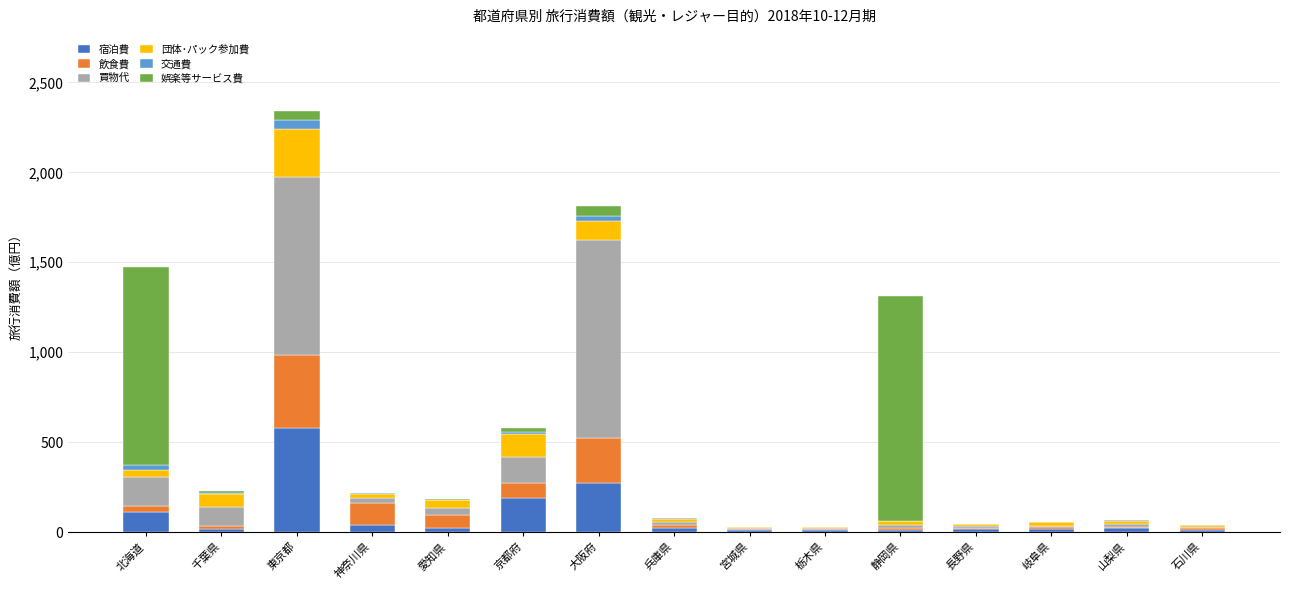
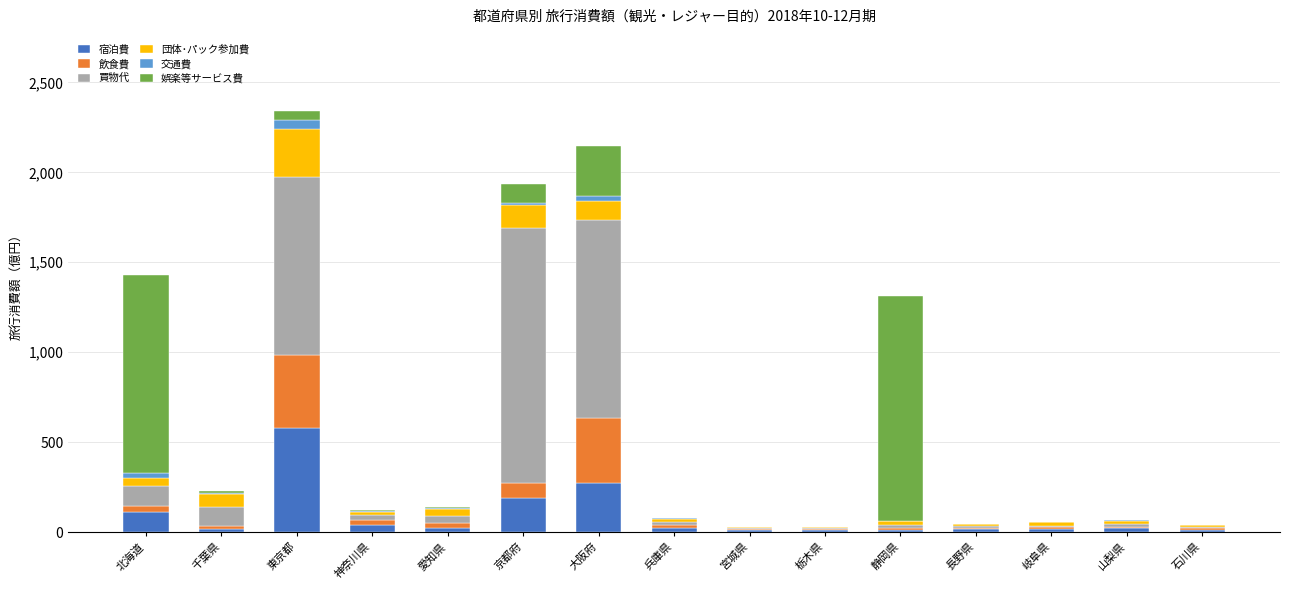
買物代, 北海道: 160 -> 120
飲食費, 神奈川県: 120 -> 20
飲食費, 愛知県: 70 -> 20
買物代, 京都府: 150 -> 1,420
娯楽等サービス費, 京都府: 30 -> 110
飲食費, 大阪府: 250 -> 360
娯楽等サービス費, 大阪府: 60 -> 280
